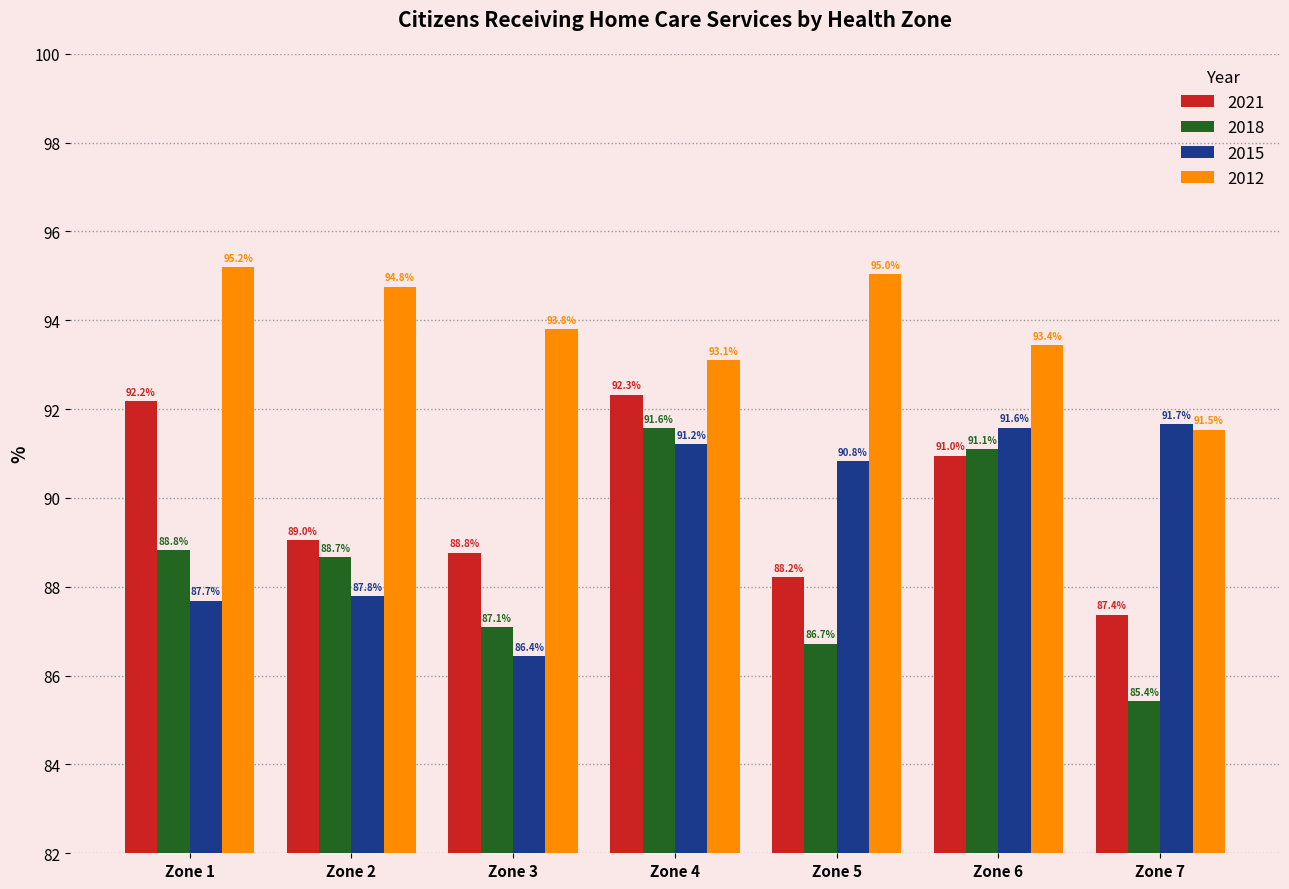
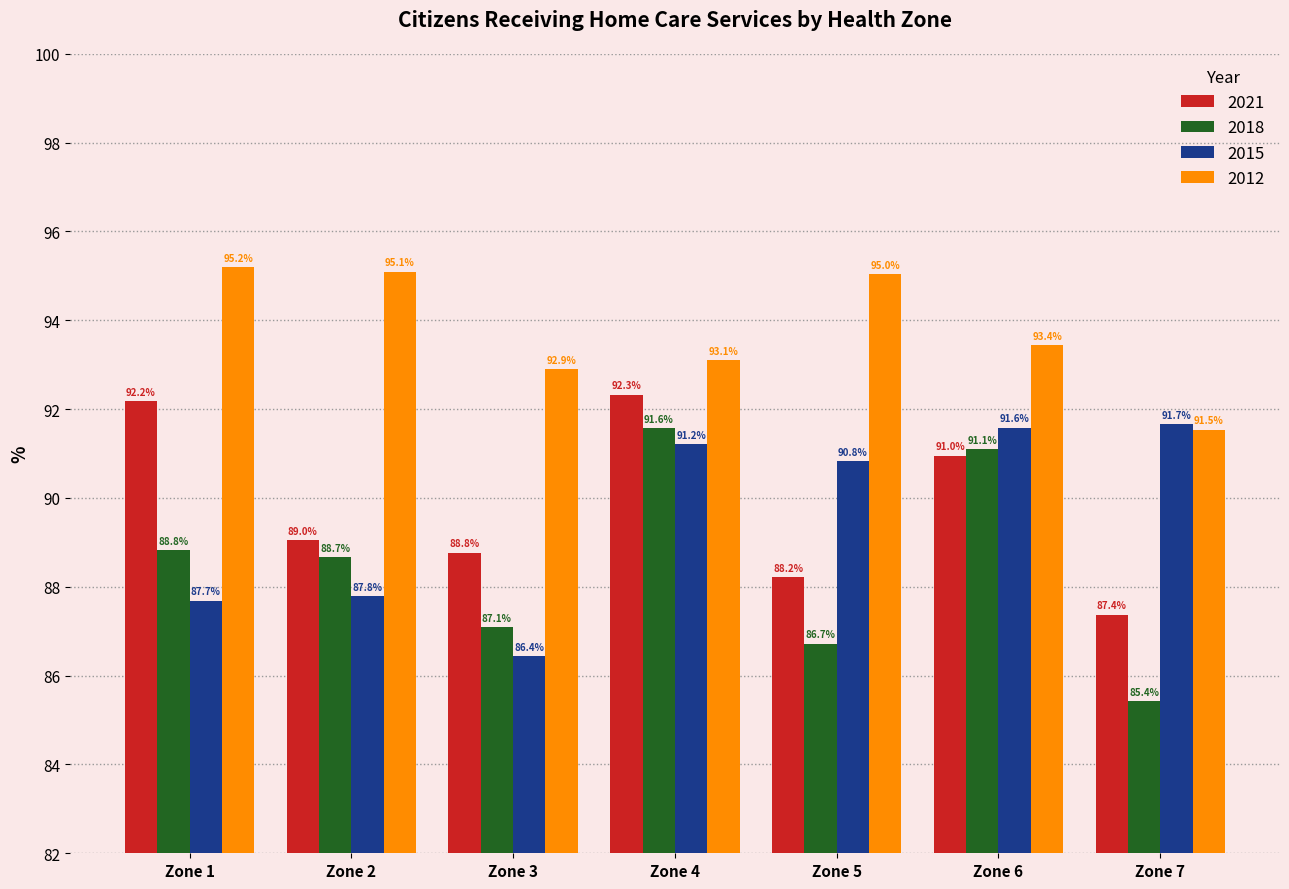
2012, Zone 2: 94.8% -> 95.1%
2012, Zone 3: 93.8% -> 92.9%
